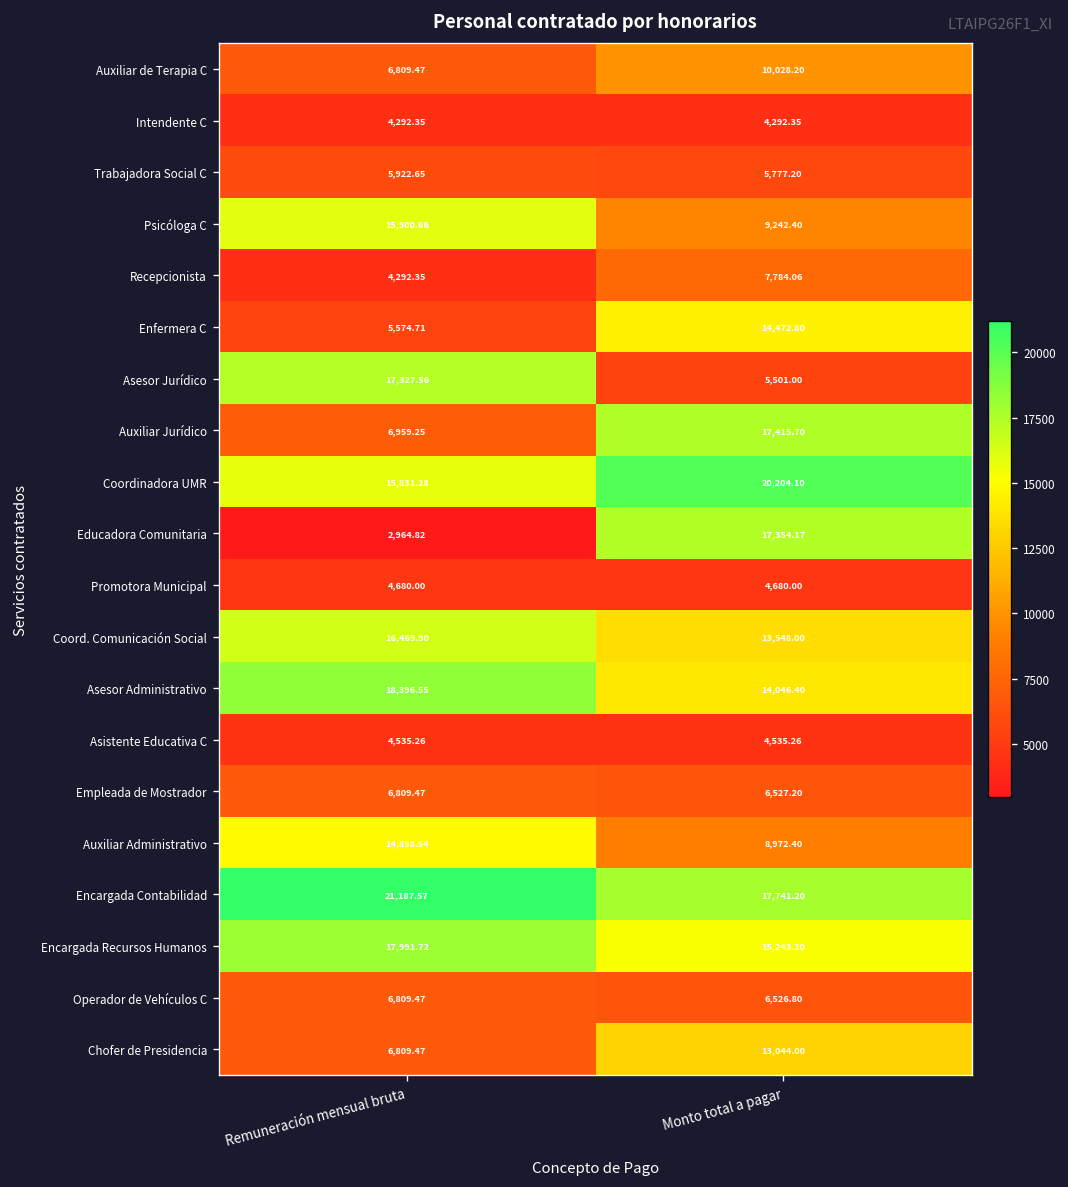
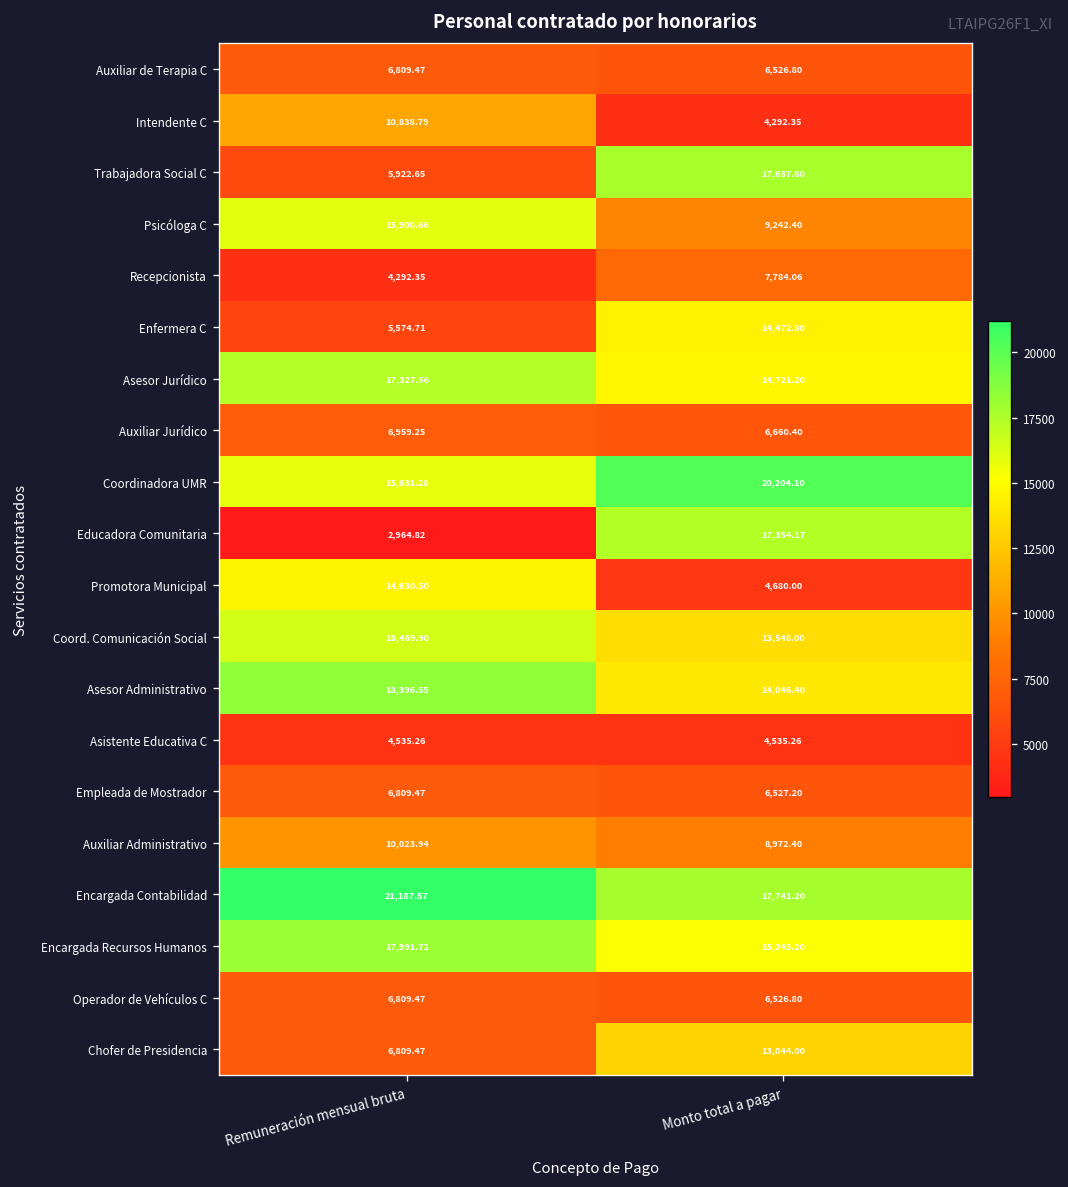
Auxiliar de Terapia C, Monto total a pagar: 10,028.20 -> 6,526.80
Intendente C, Remuneración mensual bruta: 4,292.35 -> 10,838.79
Trabajadora Social C, Monto total a pagar: 5,777.20 -> 17,687.60
Asesor Jurídico, Monto total a pagar: 5,501.00 -> 14,721.20
Auxiliar Jurídico, Monto total a pagar: 17,415.70 -> 6,660.40
Promotora Municipal, Remuneración mensual bruta: 4,680.00 -> 14,630.50
Auxiliar Administrativo, Remuneración mensual bruta: 14,858.54 -> 10,023.94
